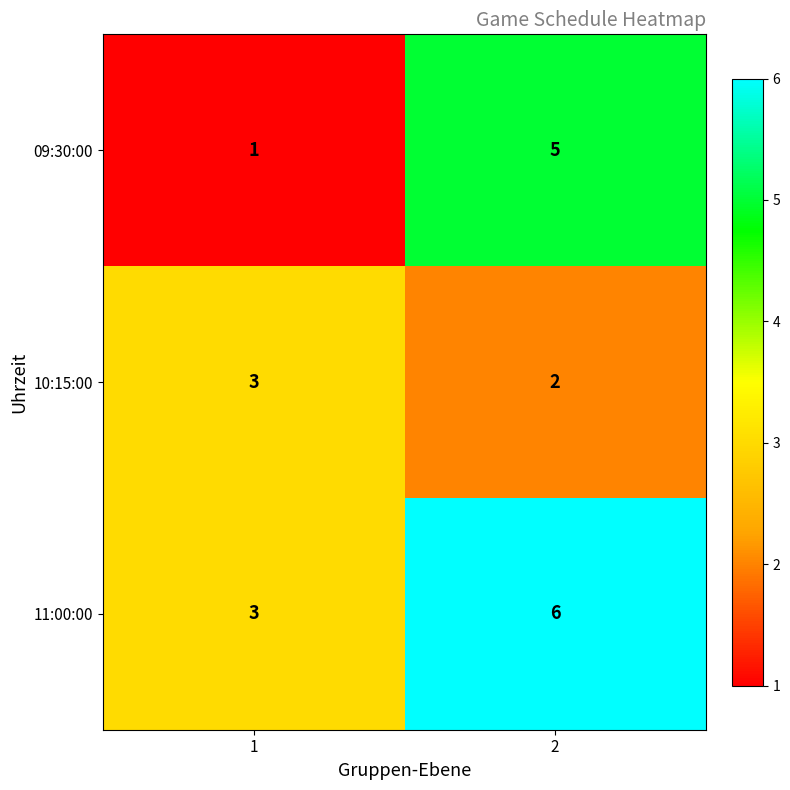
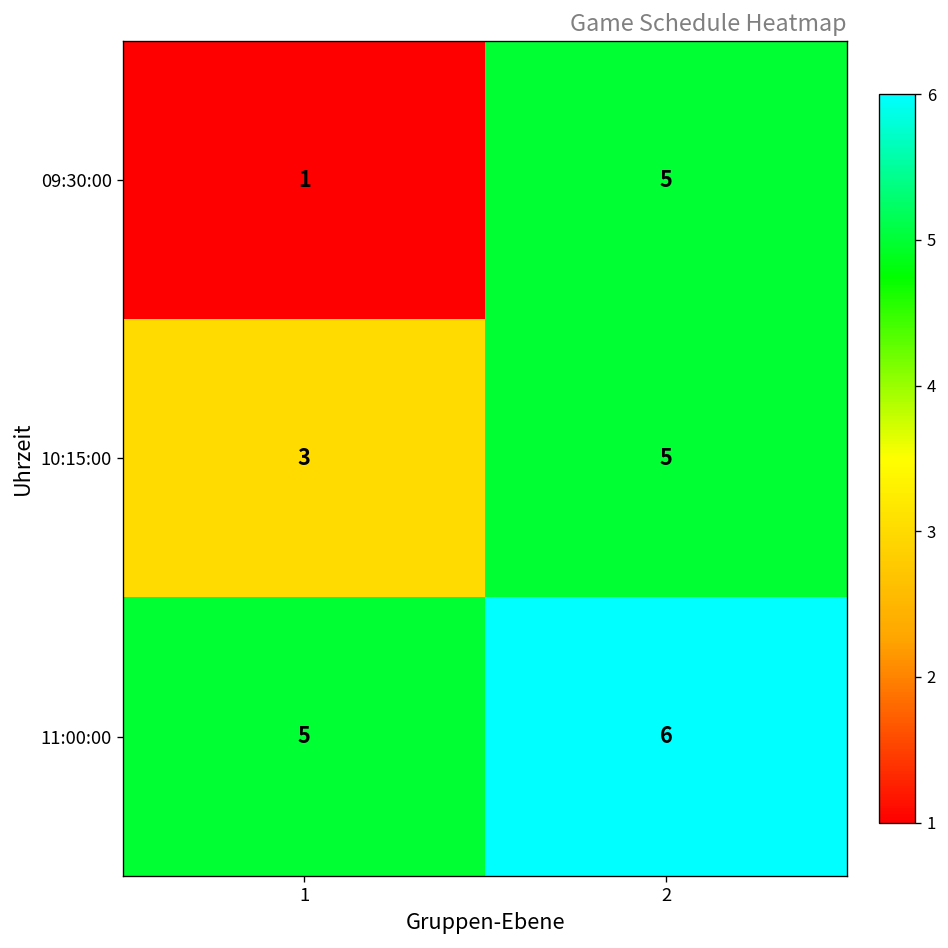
10:15:00, 2: 2 -> 5
11:00:00, 1: 3 -> 5
